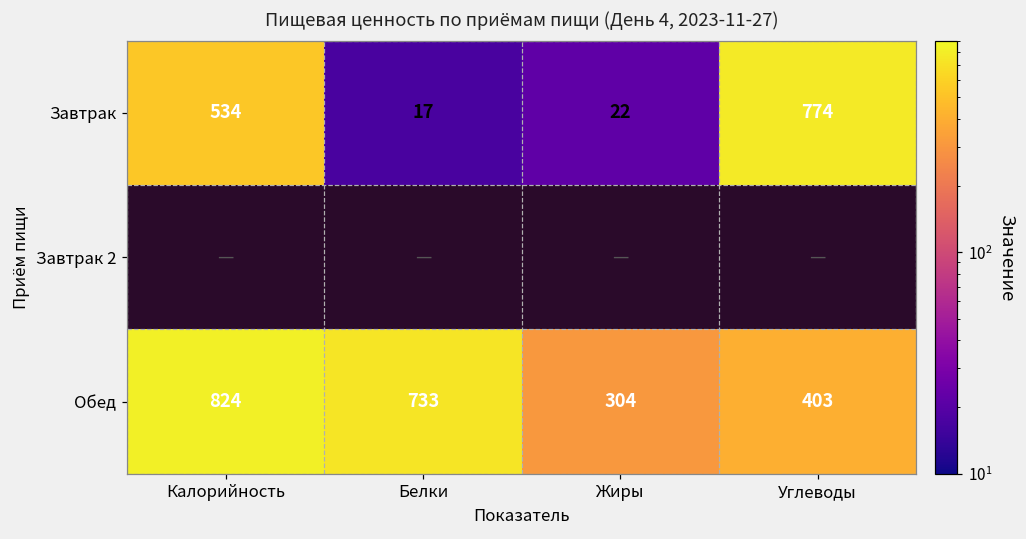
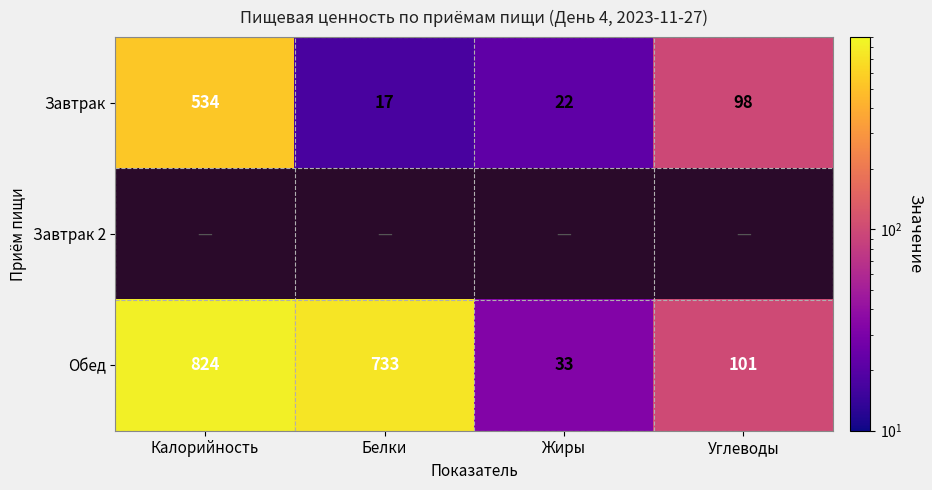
Завтрак, Углеводы: 774 -> 98
Обед, Жиры: 304 -> 33
Обед, Углеводы: 403 -> 101
